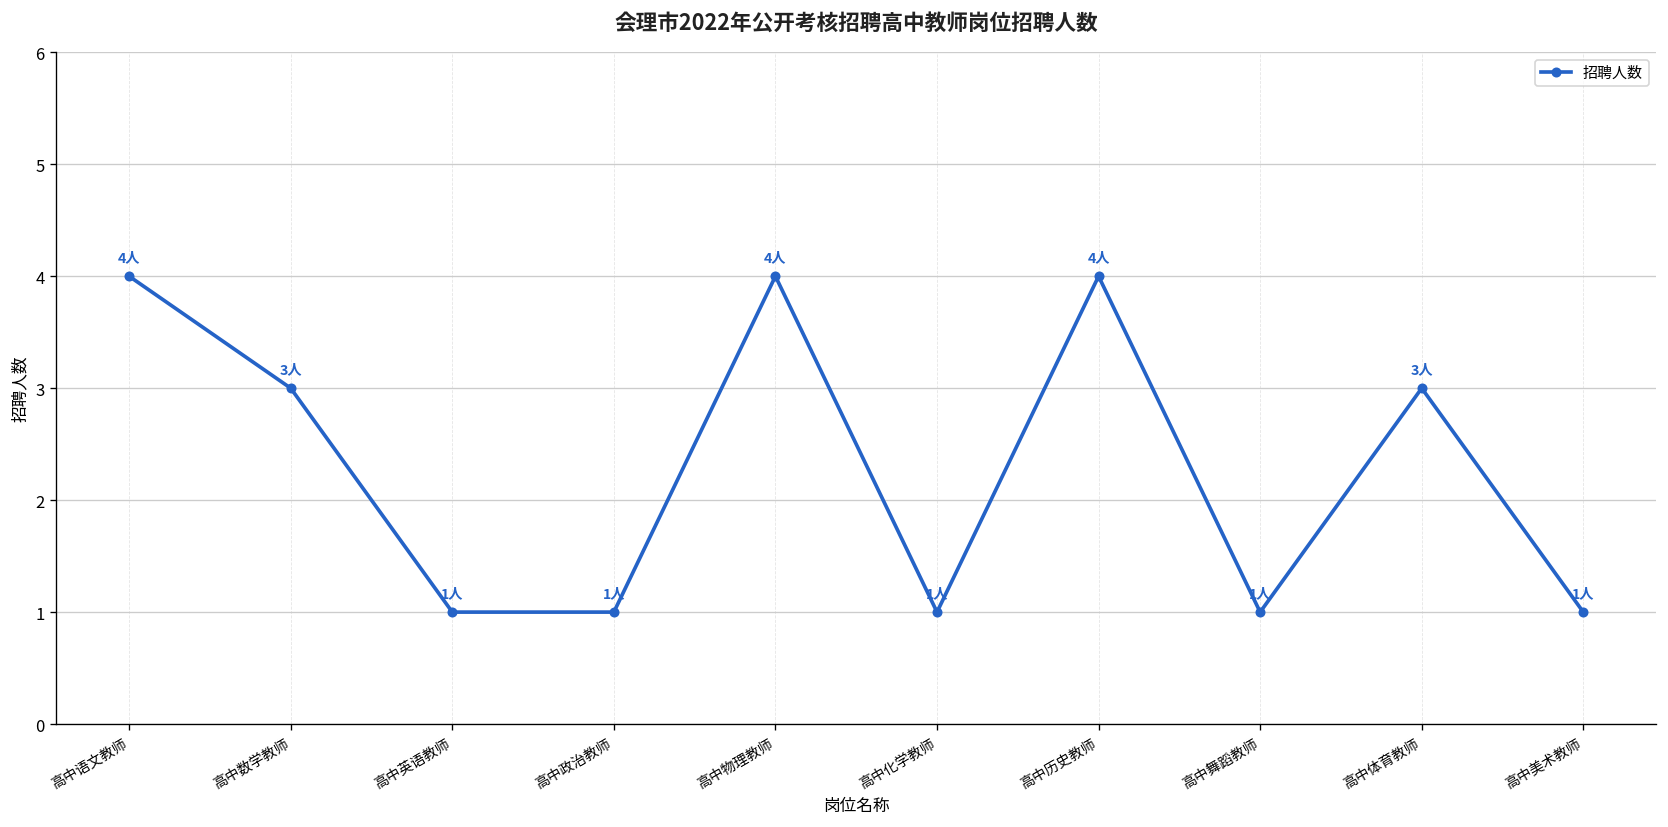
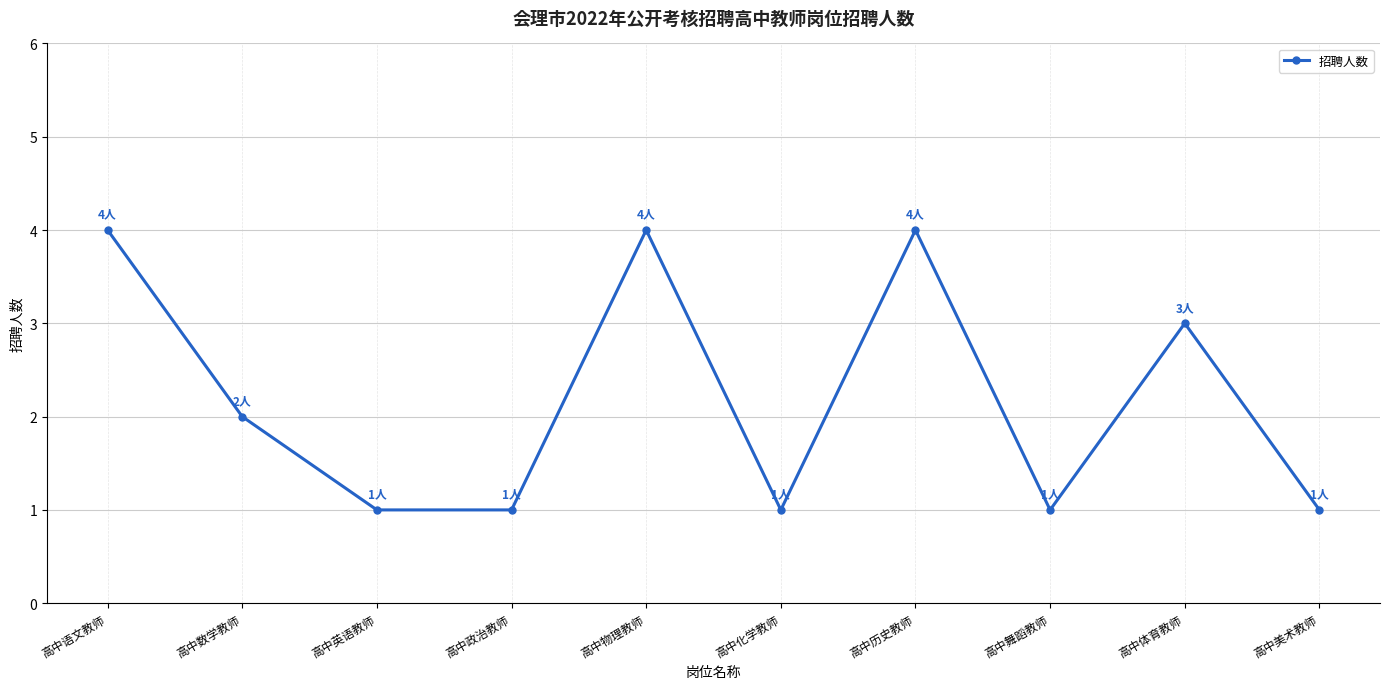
高中数学教师: 3人 -> 2人
